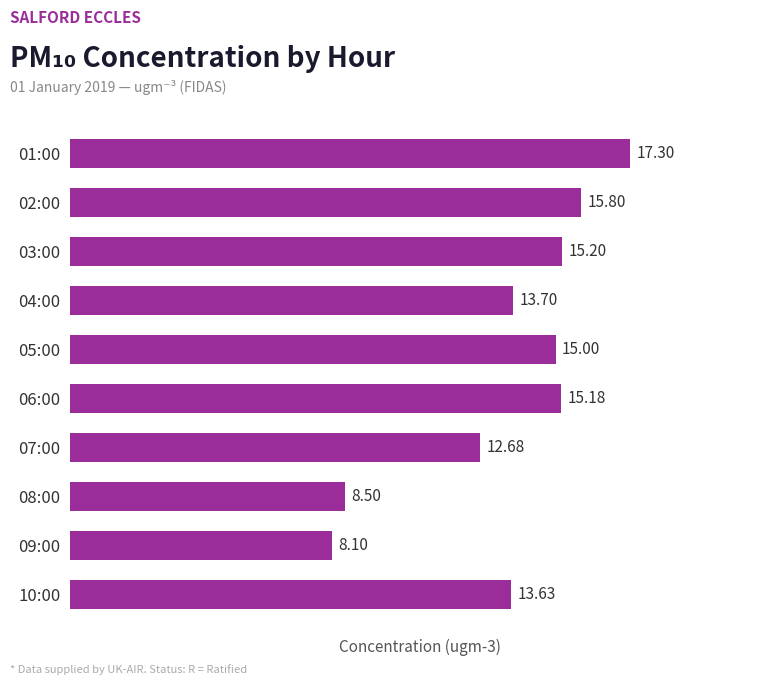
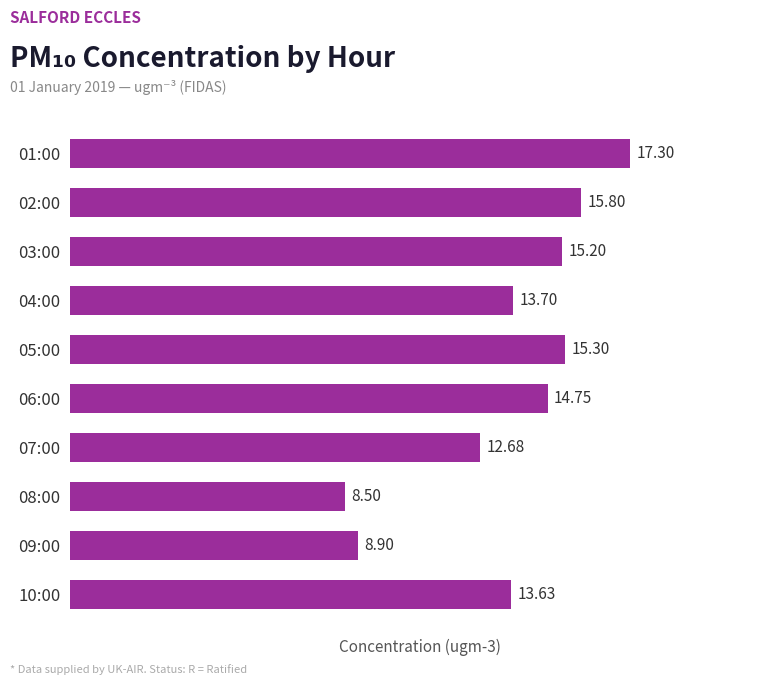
05:00: 15.00 -> 15.30
06:00: 15.18 -> 14.75
09:00: 8.10 -> 8.90
